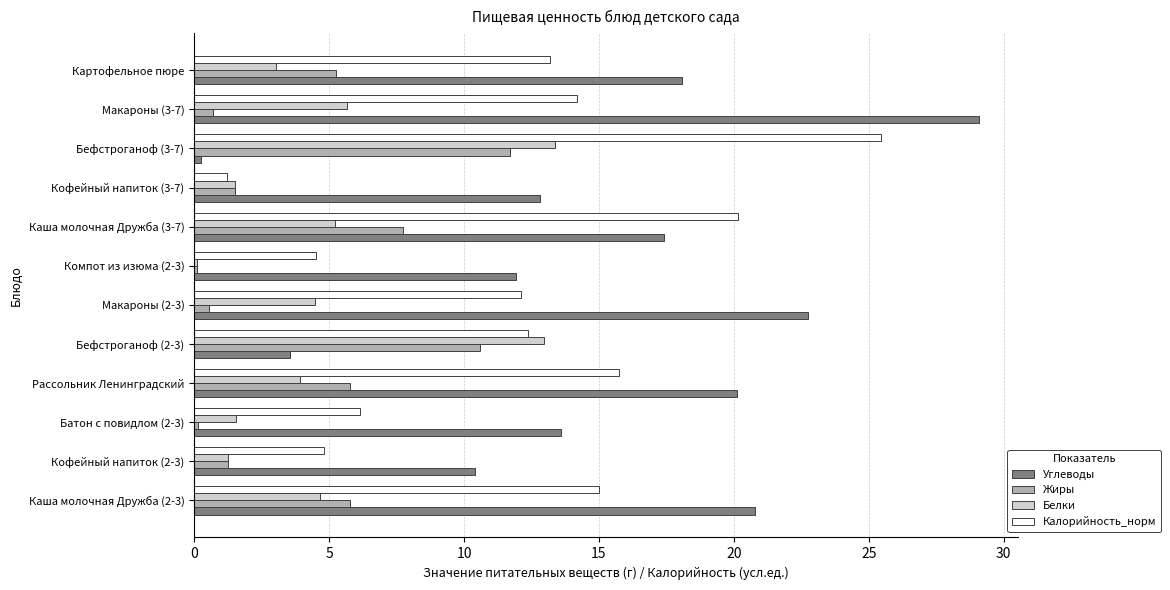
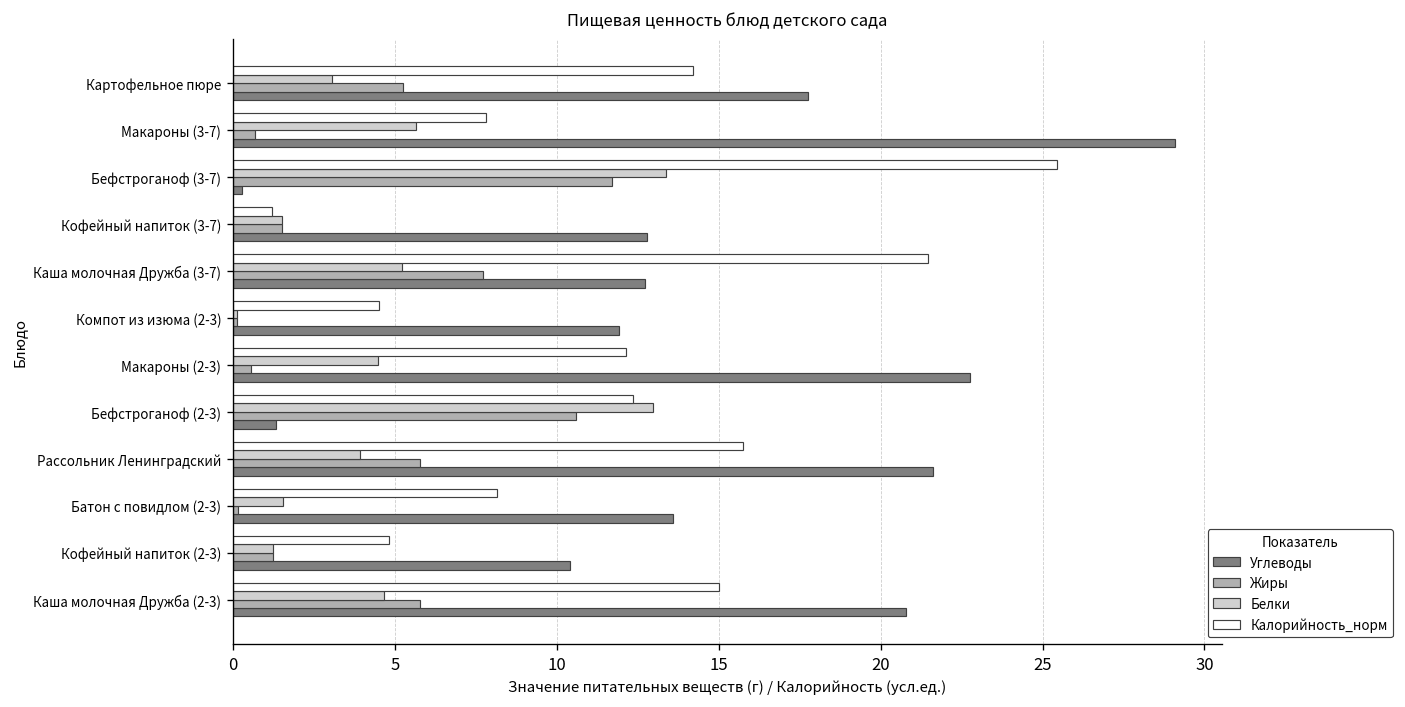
Калорийность_норм, Картофельное пюре: 13.2 -> 14.2
Углеводы, Картофельное пюре: 18.1 -> 17.8
Калорийность_норм, Макароны (3-7): 14.2 -> 7.8
Калорийность_норм, Каша молочная Дружба (3-7): 20.2 -> 21.5
Углеводы, Каша молочная Дружба (3-7): 17.4 -> 12.7
Углеводы, Бефстроганоф (2-3): 3.6 -> 1.3
Углеводы, Рассольник Ленинградский: 20.1 -> 21.6
Калорийность_норм, Батон с повидлом (2-3): 6.1 -> 8.2
